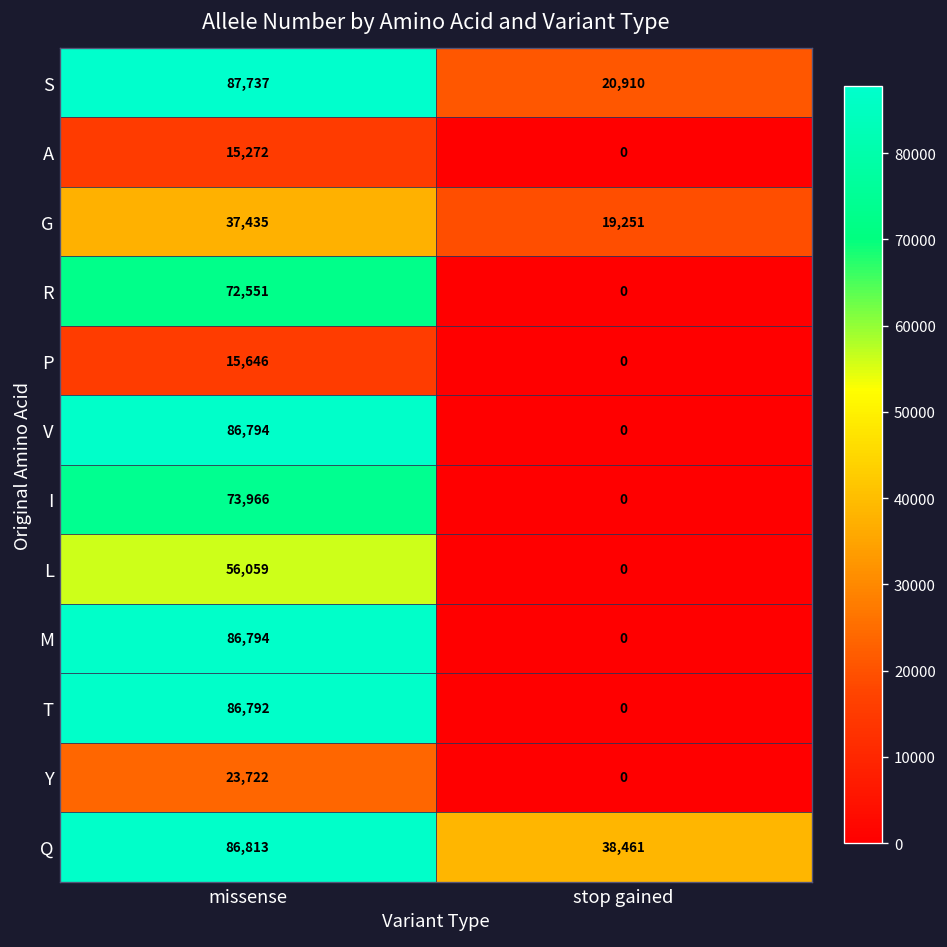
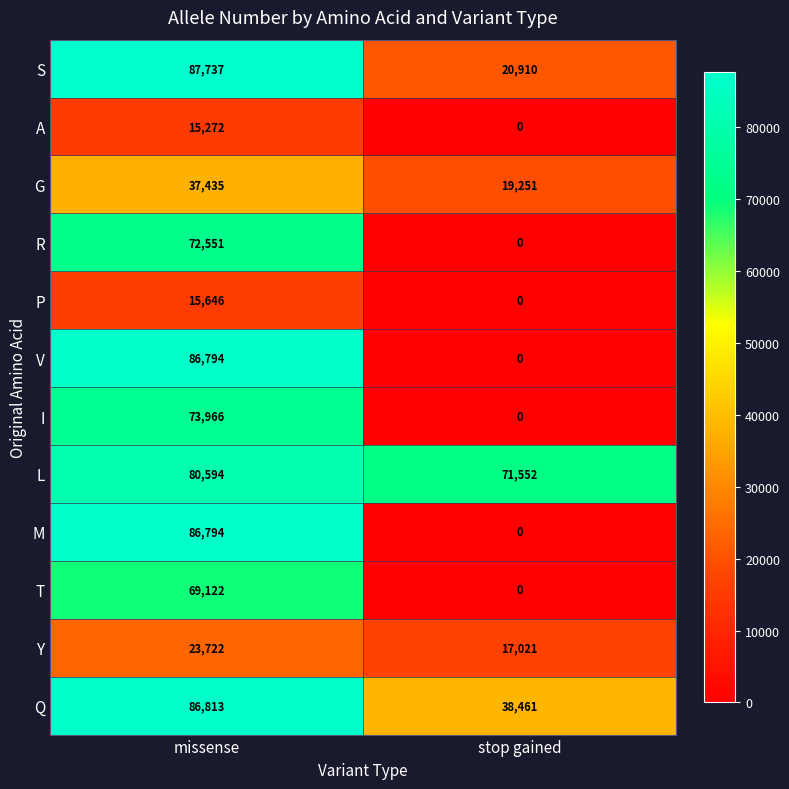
L, missense: 56,059 -> 80,594
L, stop gained: 0 -> 71,552
T, missense: 86,792 -> 69,122
Y, stop gained: 0 -> 17,021
